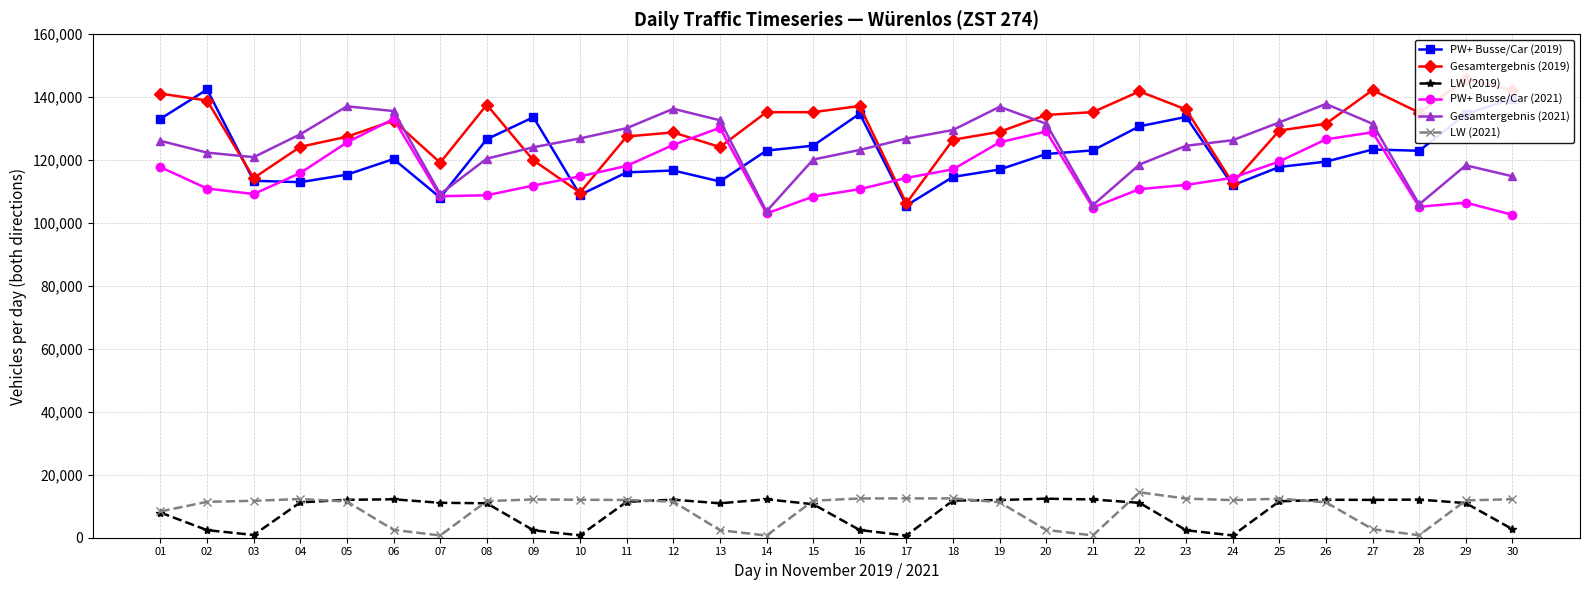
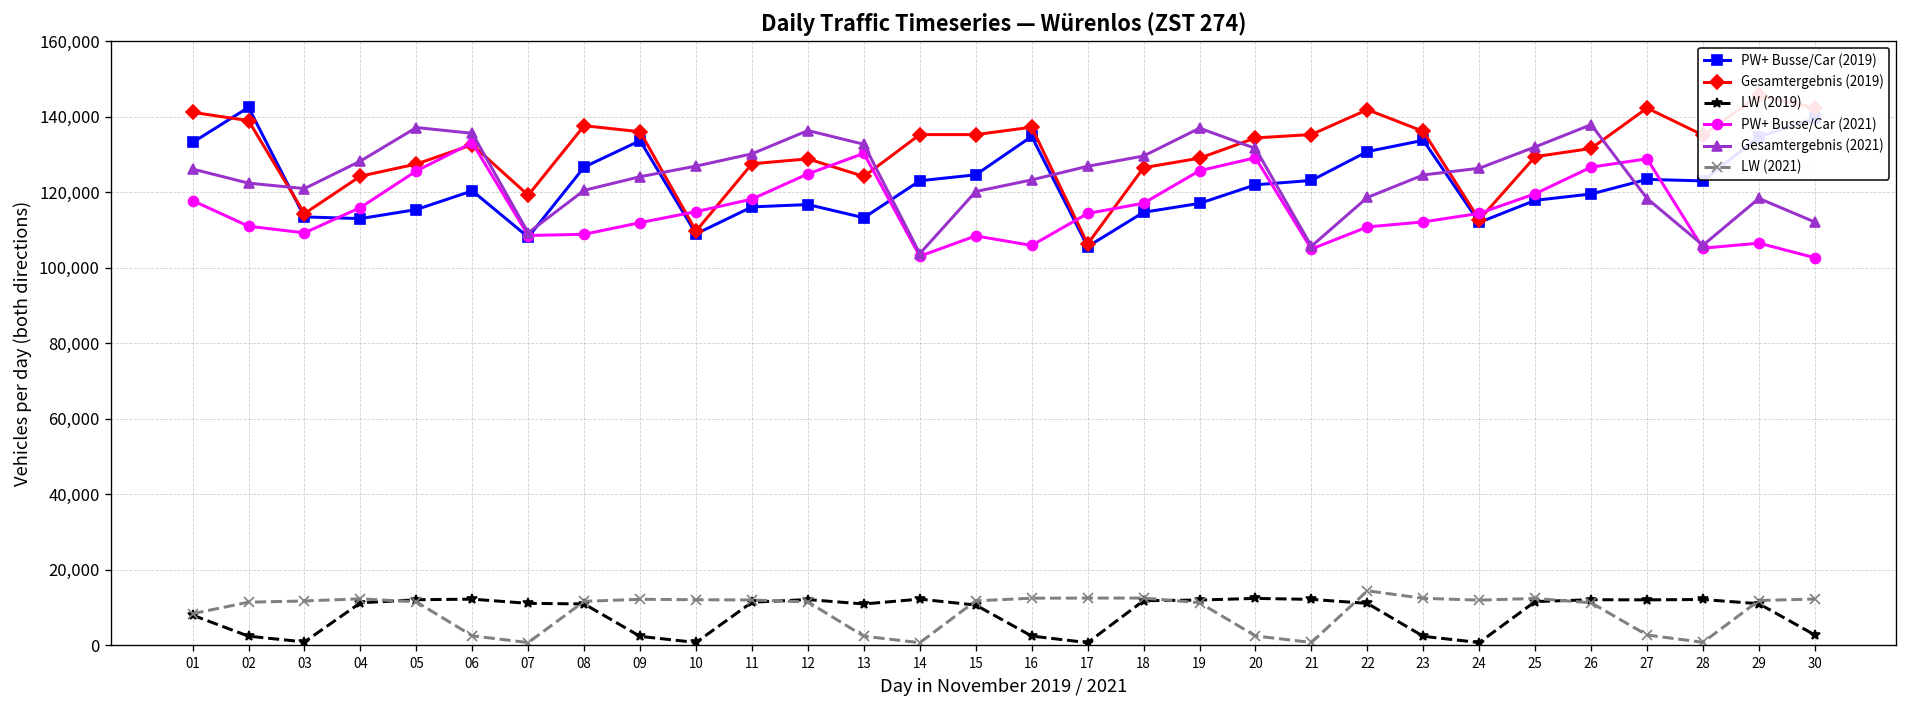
Gesamtergebnis (2019), 09: 120,000 -> 136,000
PW+ Busse/Car (2021), 16: 111,000 -> 106,000
Gesamtergebnis (2021), 27: 132,000 -> 118,000
Gesamtergebnis (2021), 30: 115,000 -> 112,000
